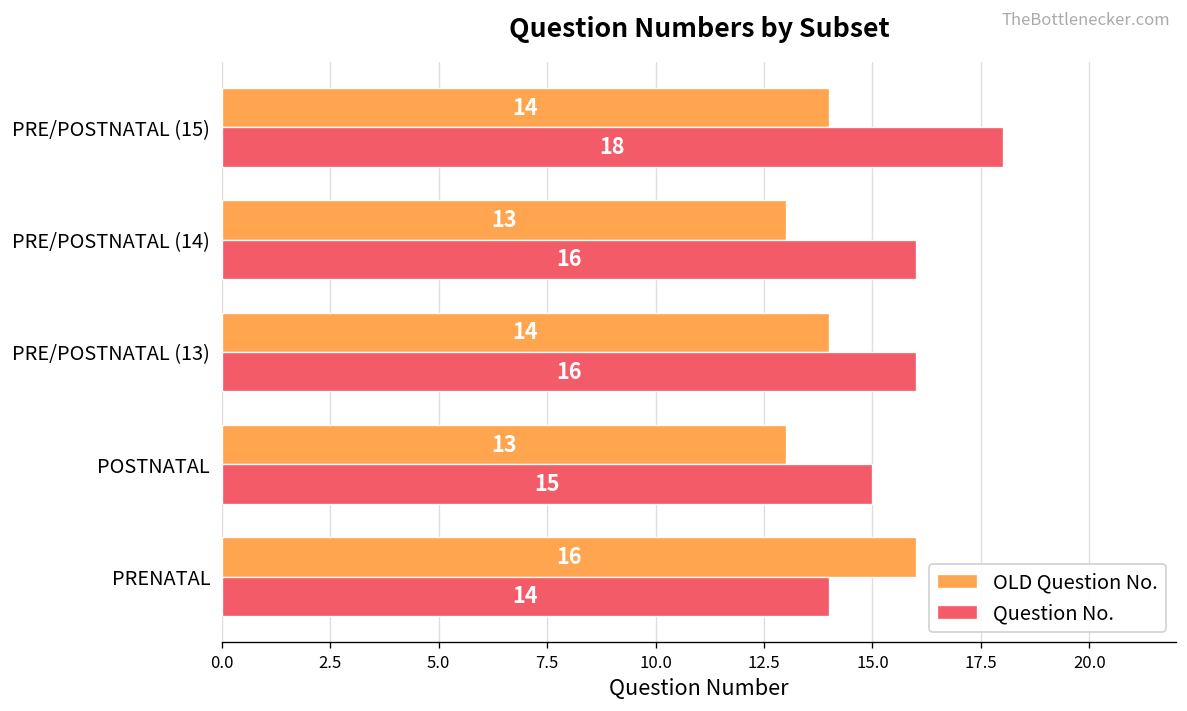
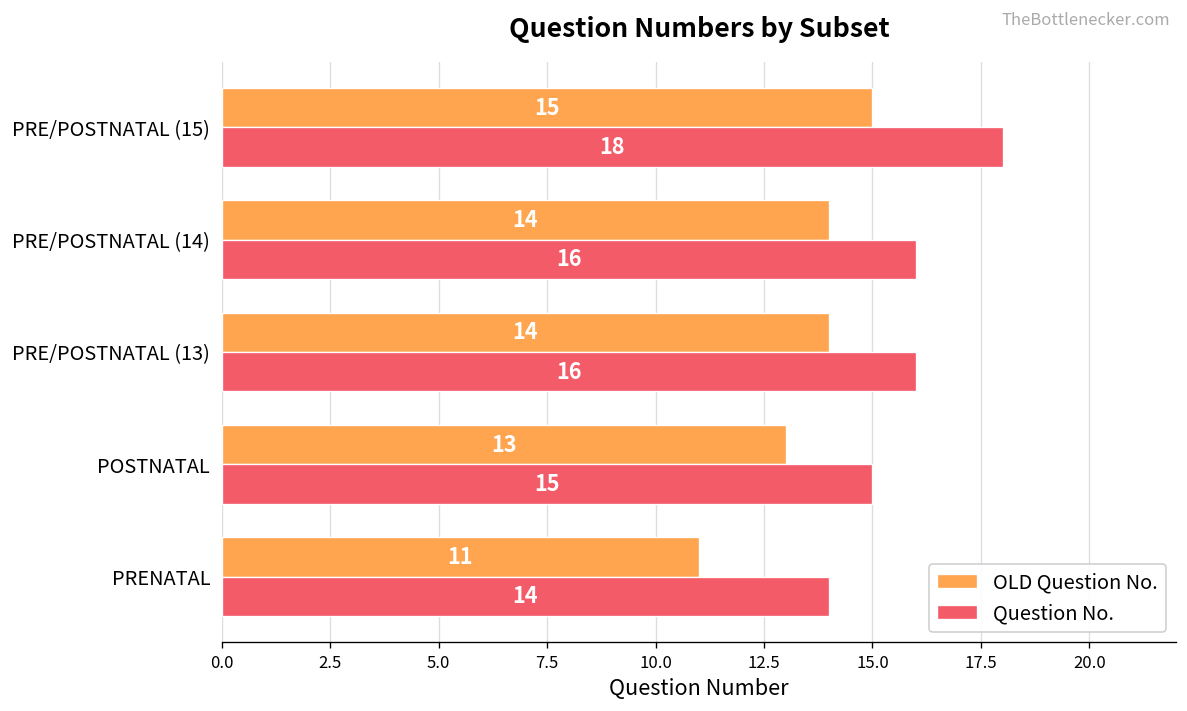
OLD Question No., PRE/POSTNATAL (15): 14 -> 15
OLD Question No., PRE/POSTNATAL (14): 13 -> 14
OLD Question No., PRENATAL: 16 -> 11
